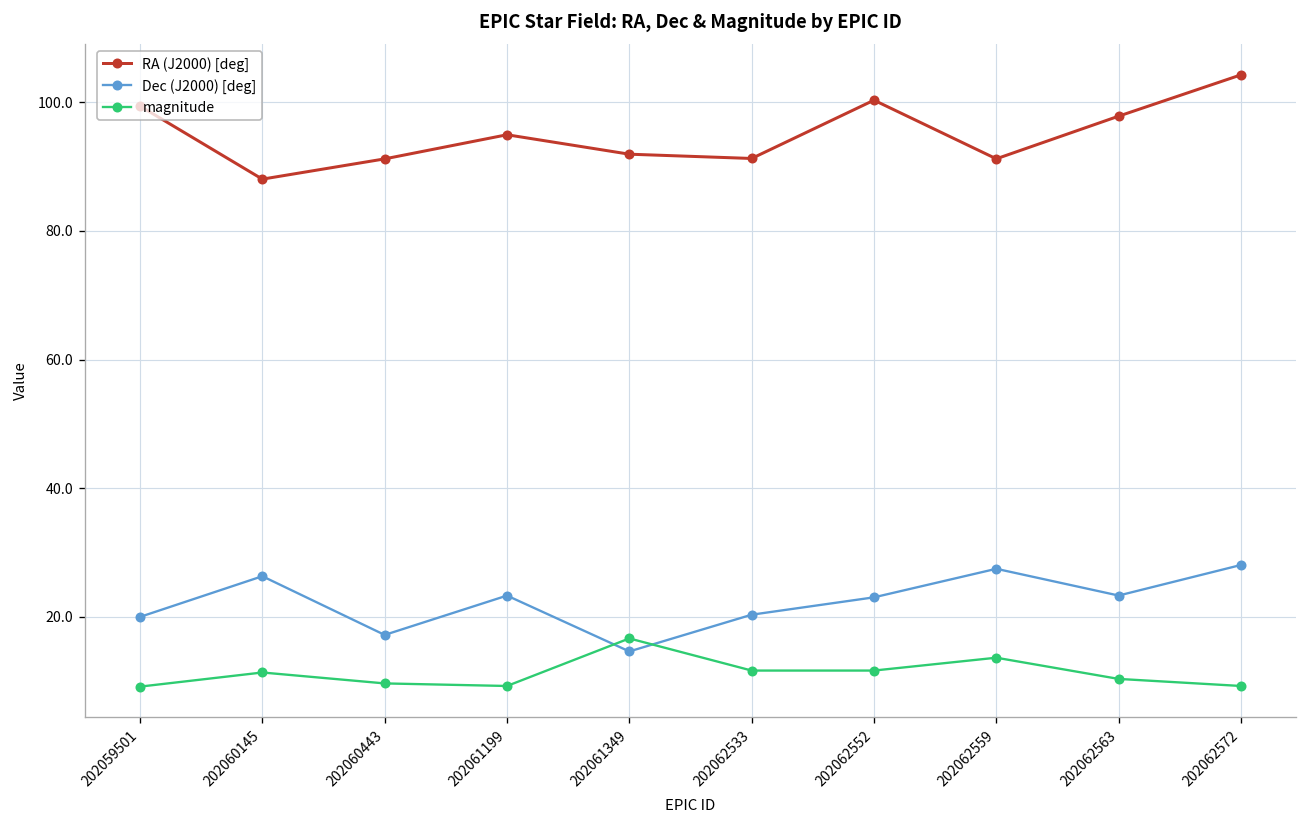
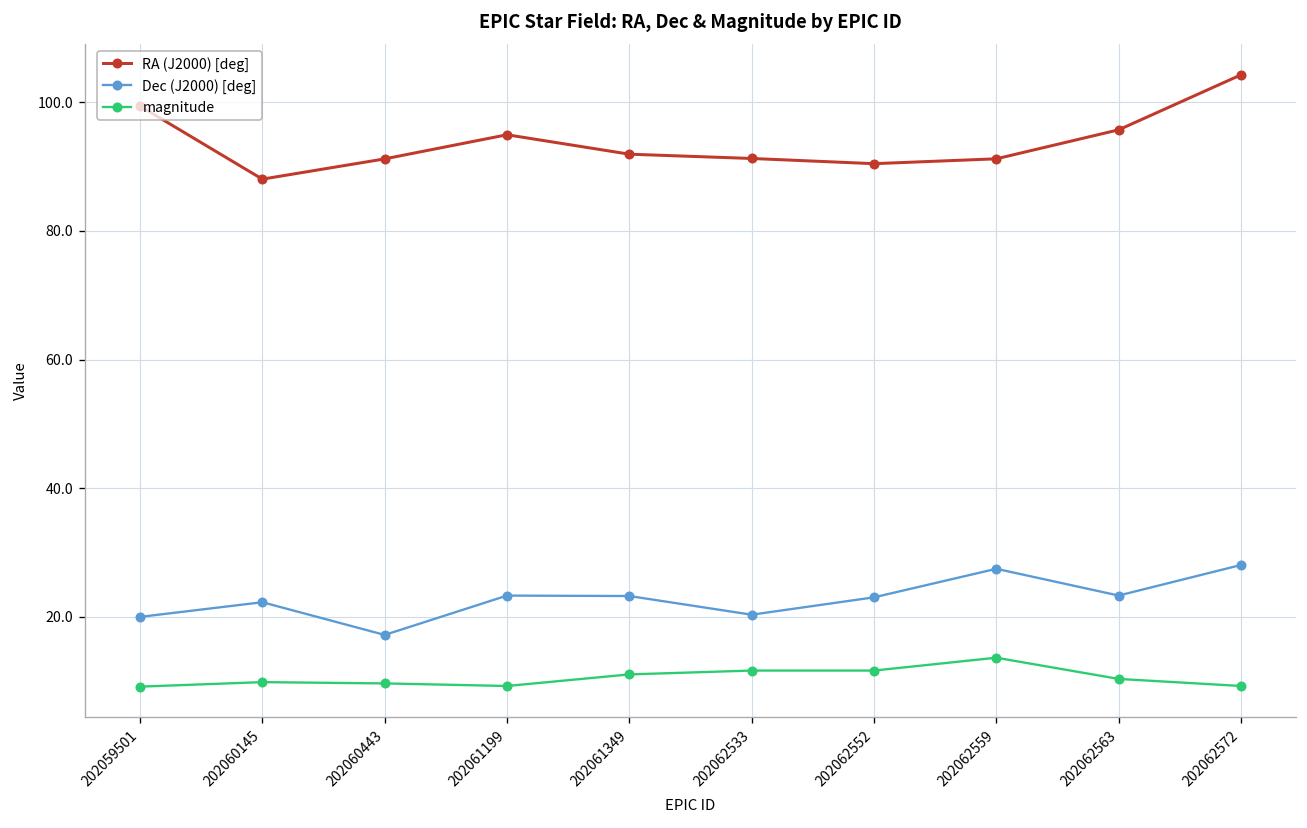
Dec (J2000) [deg], 202060145: 26 -> 22
magnitude, 202060145: 11 -> 10
Dec (J2000) [deg], 202061349: 15 -> 23
magnitude, 202061349: 17 -> 11
RA (J2000) [deg], 202062552: 100 -> 90
RA (J2000) [deg], 202062563: 98 -> 96
